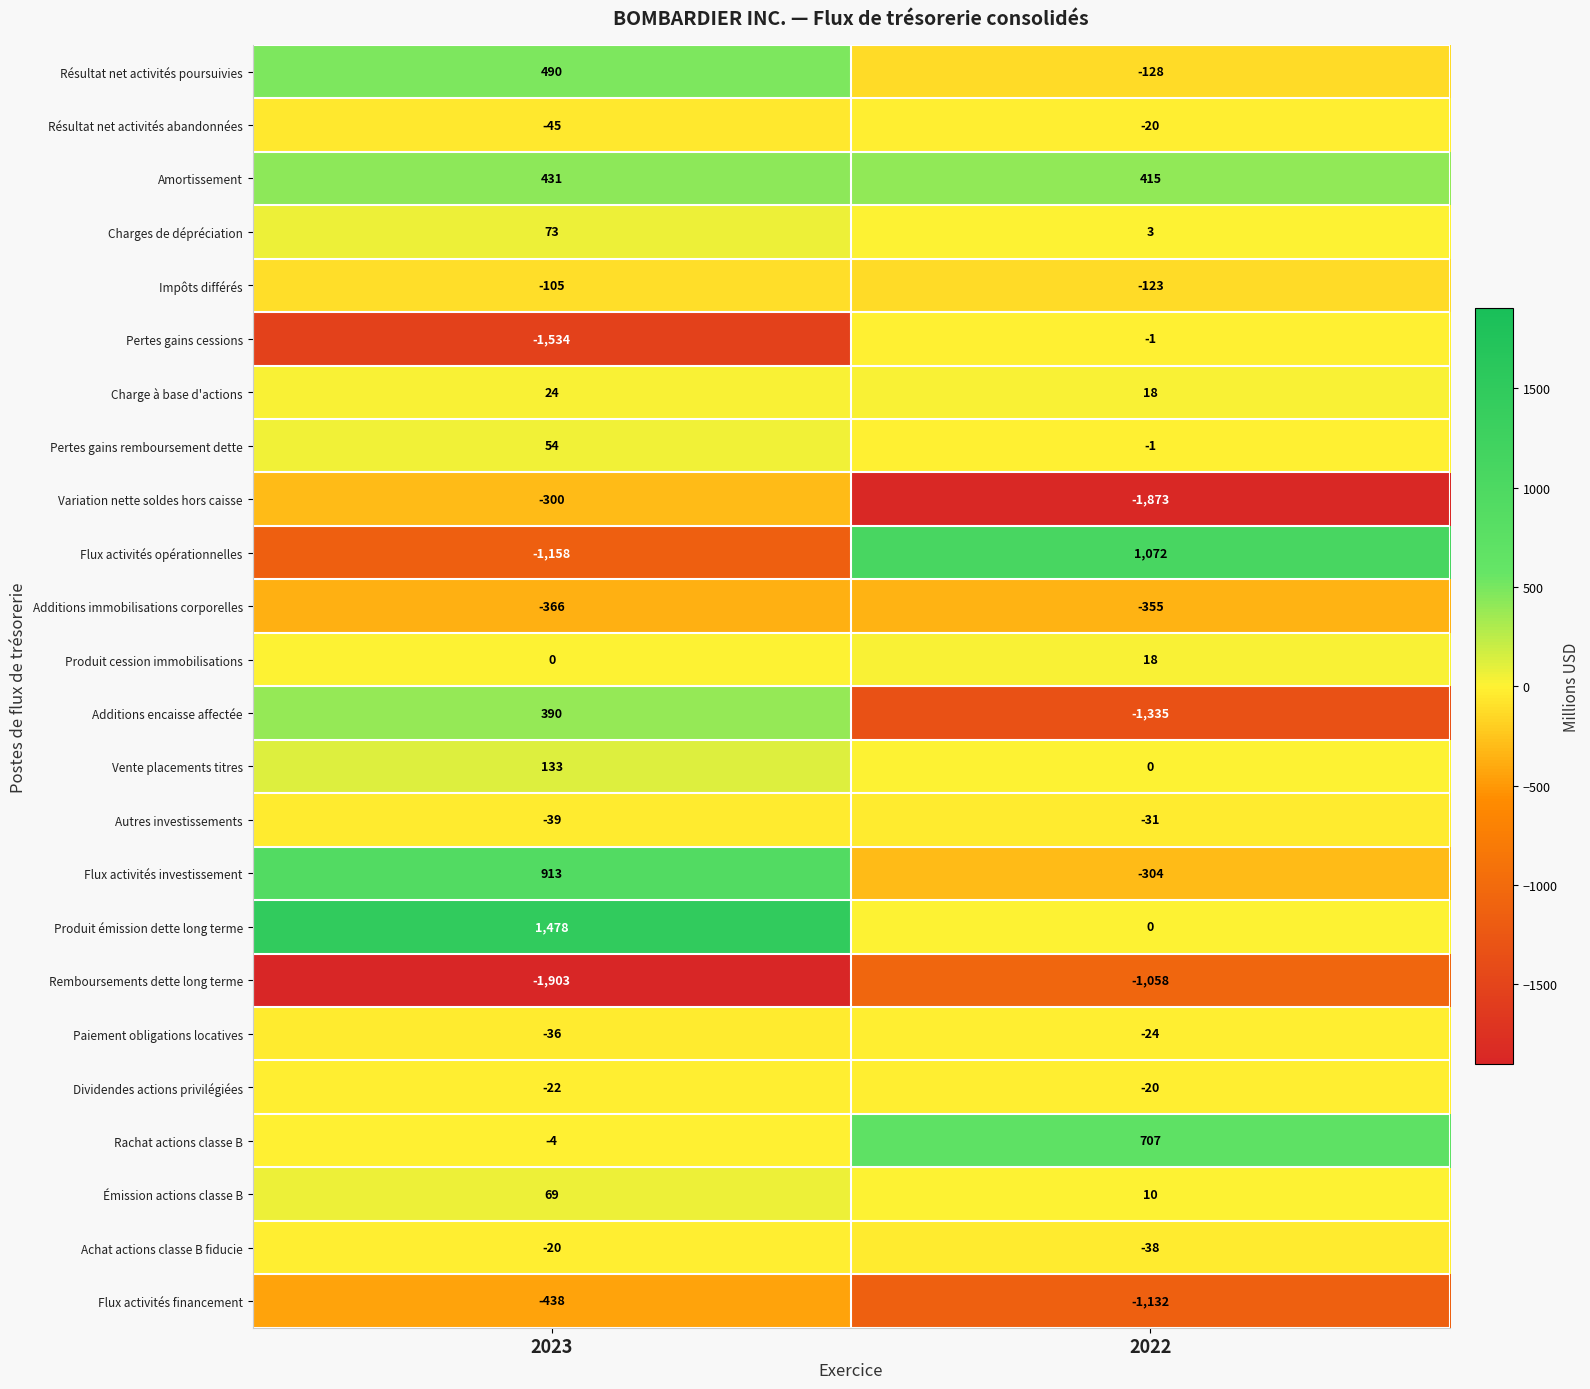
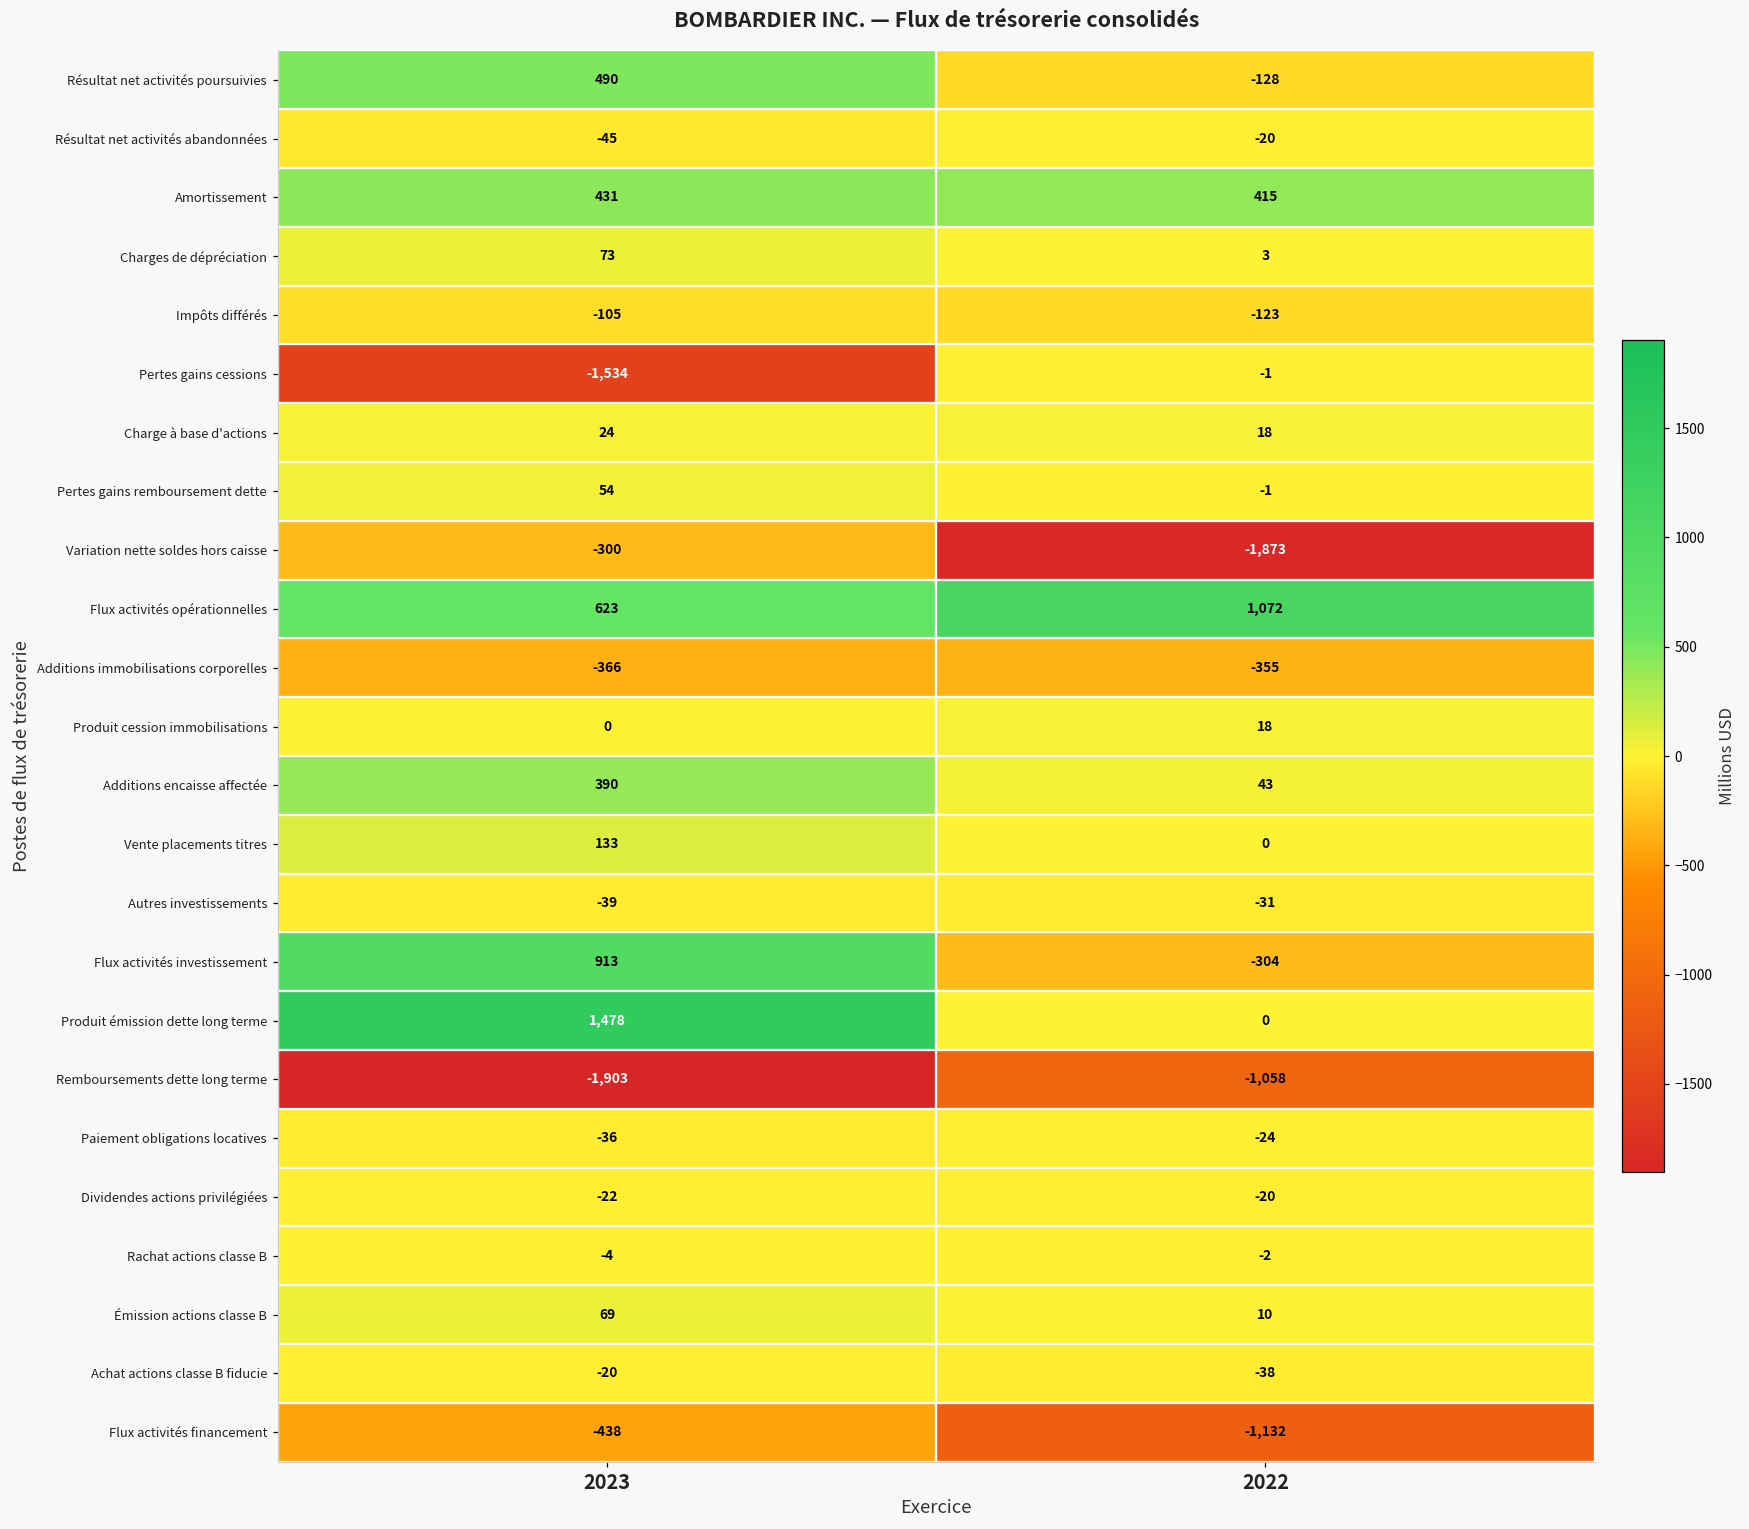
Flux activités opérationnelles, 2023: -1,158 -> 623
Additions encaisse affectée, 2022: -1,335 -> 43
Rachat actions classe B, 2022: 707 -> -2
